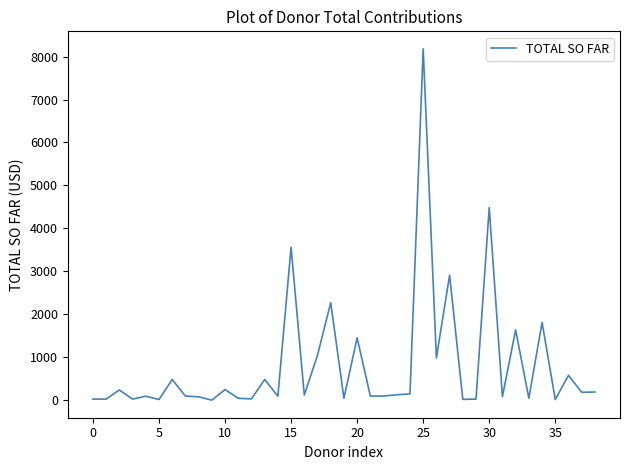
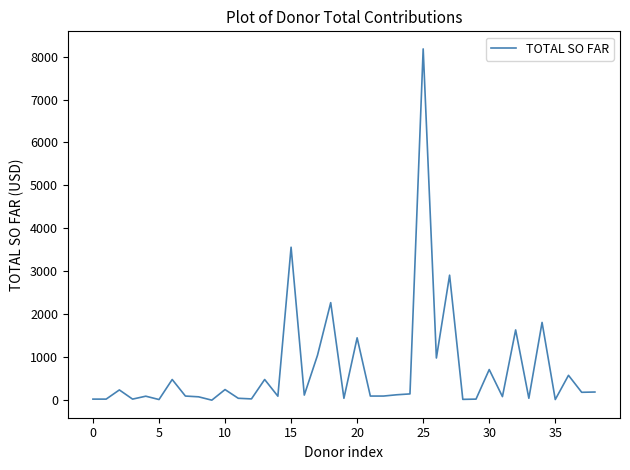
30: 4500 -> 700
